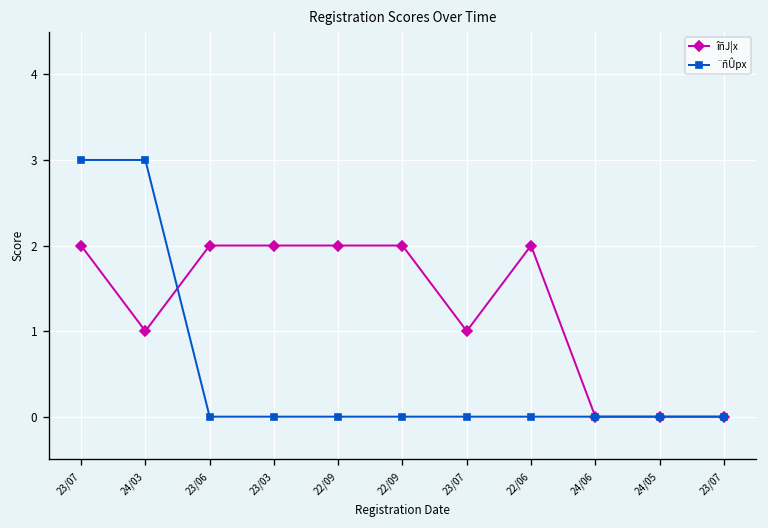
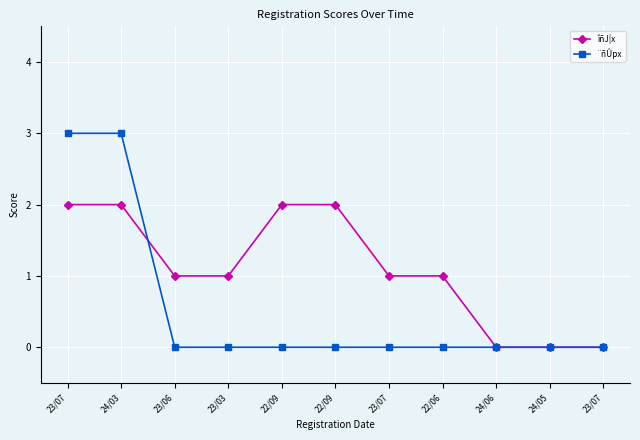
îñJ¦x, 24/03: 1 -> 2
îñJ¦x, 23/06: 2 -> 1
îñJ¦x, 23/03: 2 -> 1
îñJ¦x, 22/06: 2 -> 1
